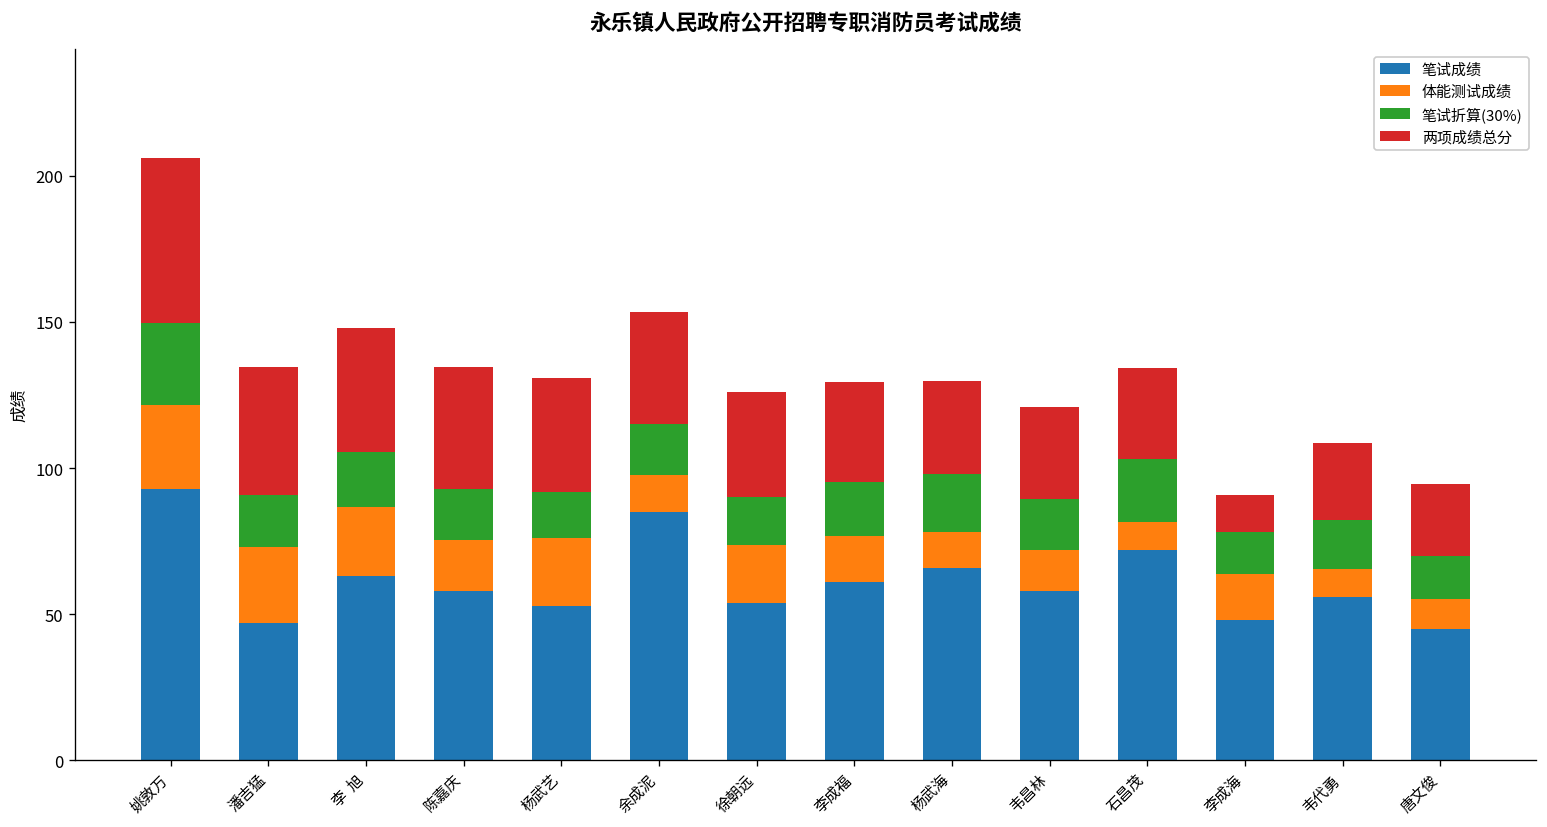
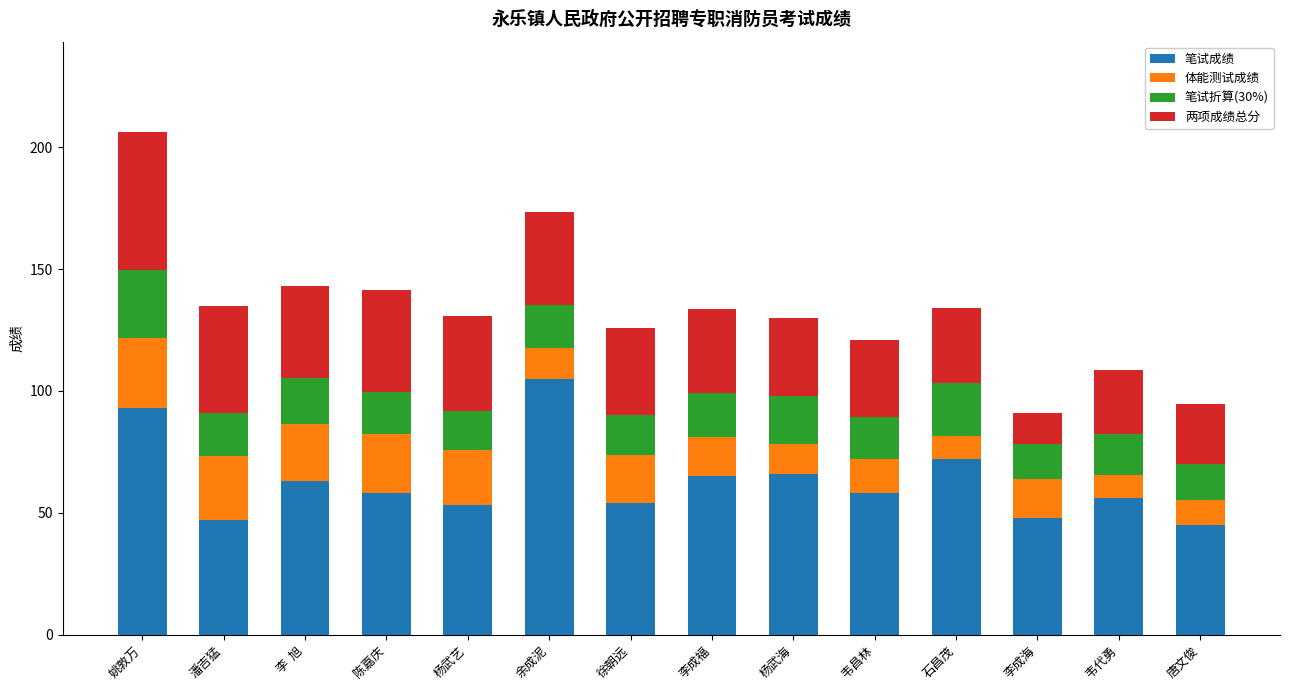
两项成绩总分, 李 旭: 43 -> 38
体能测试成绩, 陈嘉庆: 18 -> 24
笔试成绩, 余成泥: 85 -> 105
笔试成绩, 李成福: 61 -> 65
